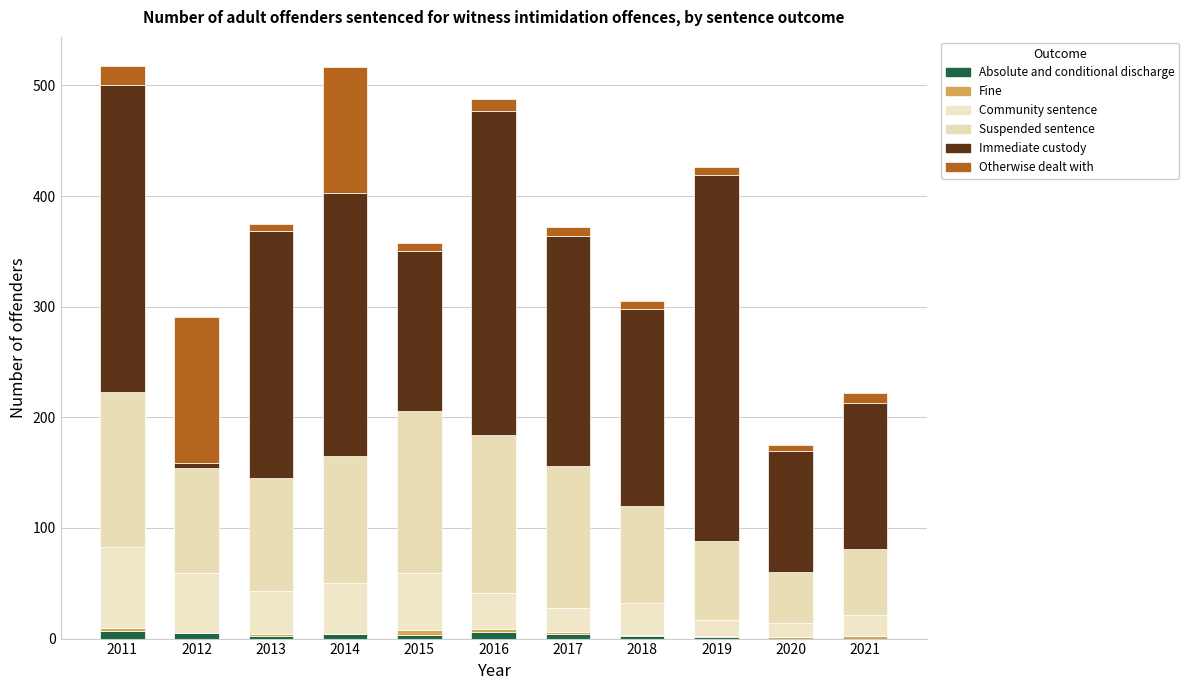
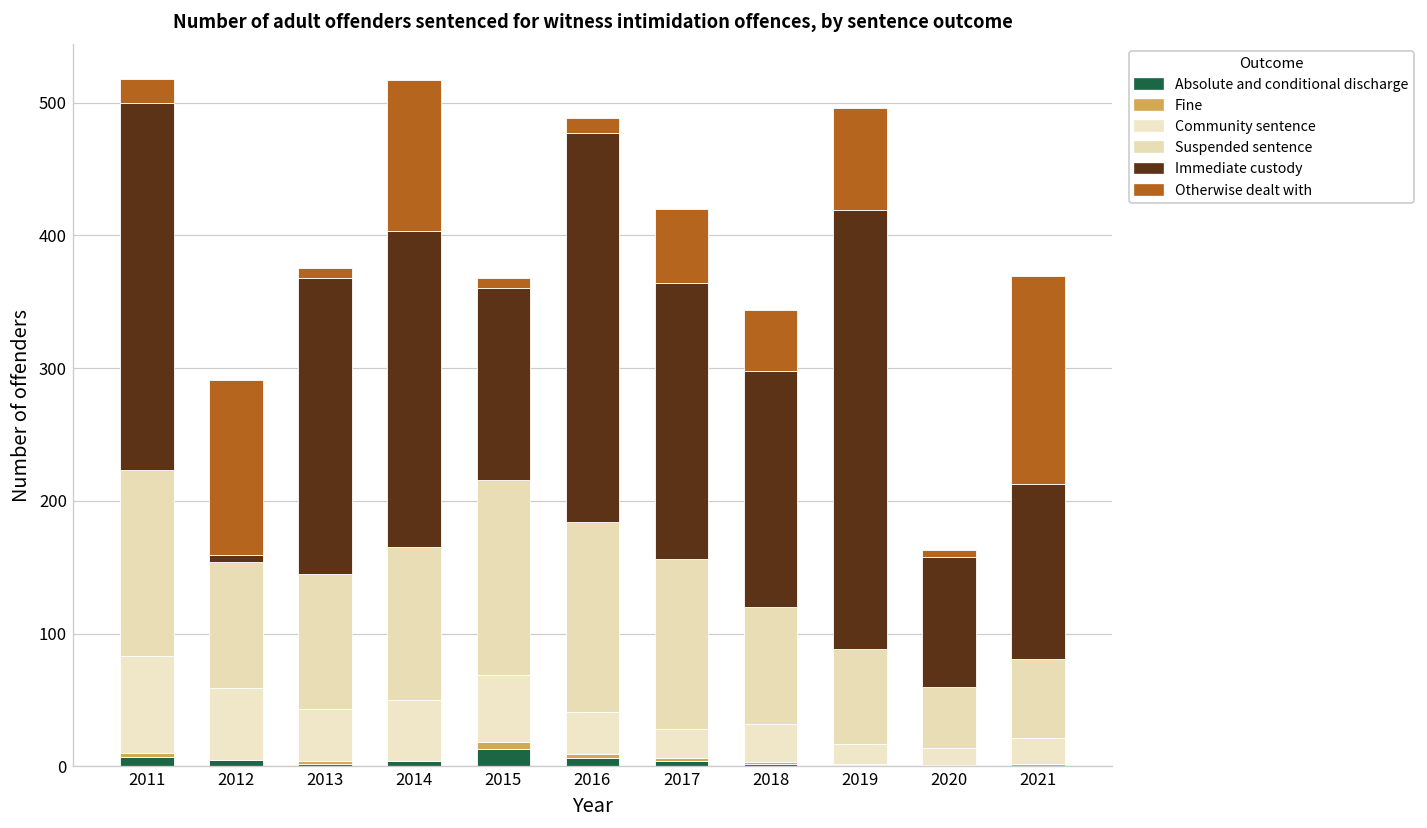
Absolute and conditional discharge, 2015: 3 -> 13
Otherwise dealt with, 2017: 8 -> 56
Otherwise dealt with, 2018: 7 -> 46
Otherwise dealt with, 2019: 7 -> 77
Immediate custody, 2020: 110 -> 98
Otherwise dealt with, 2021: 9 -> 156
